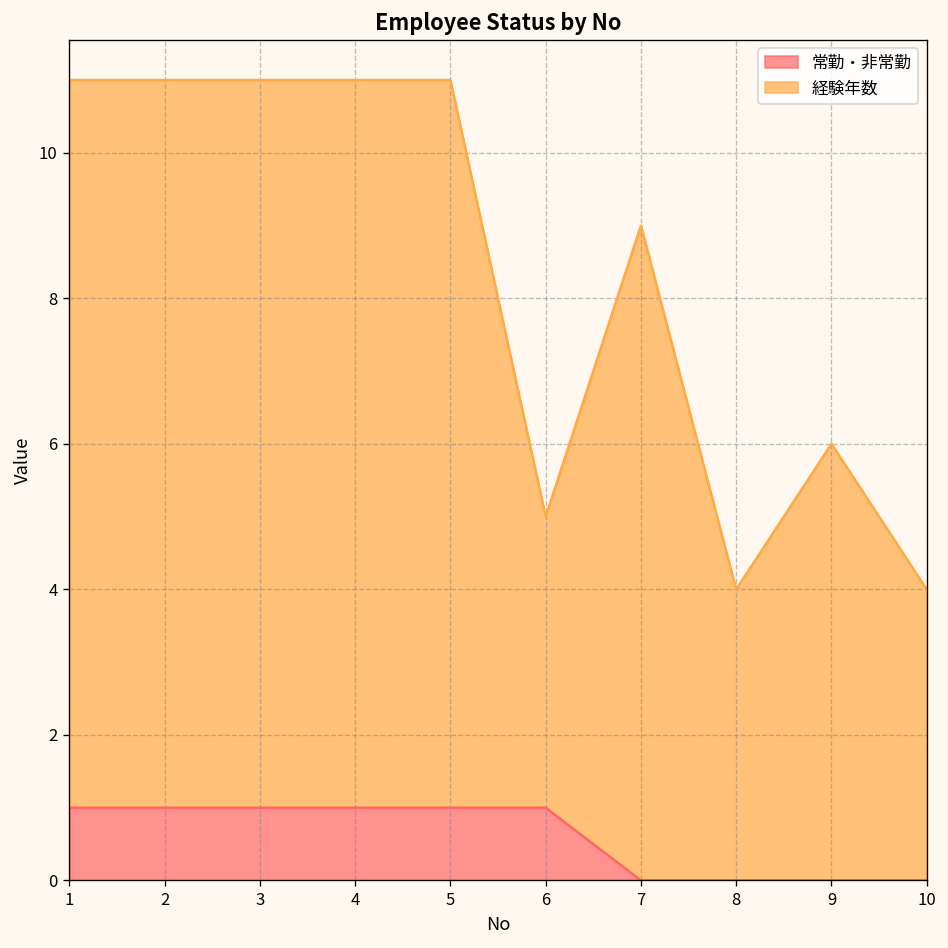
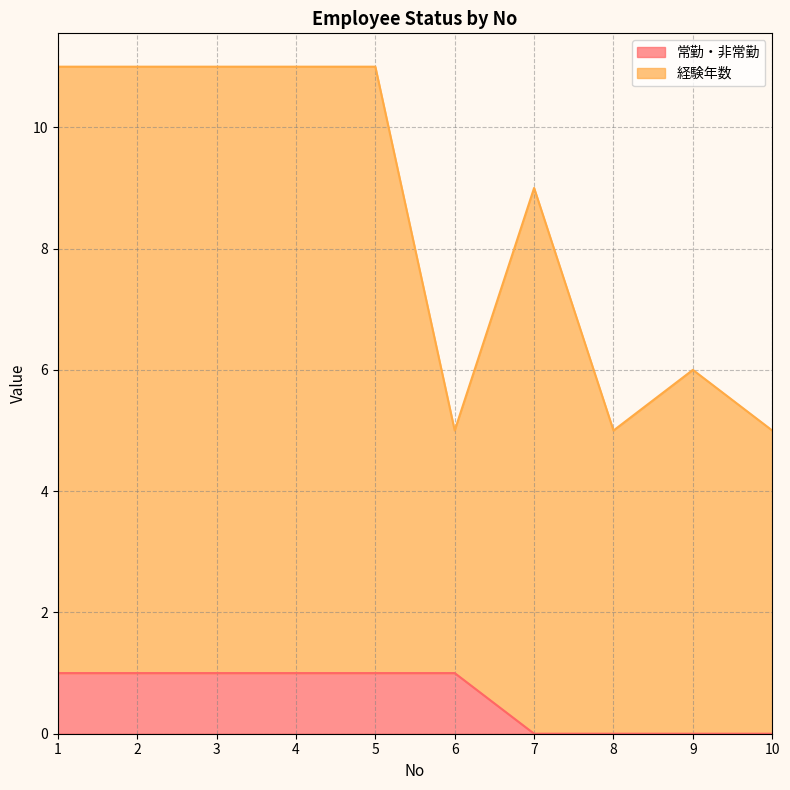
経験年数, 8: 4 -> 5
経験年数, 10: 4 -> 5
